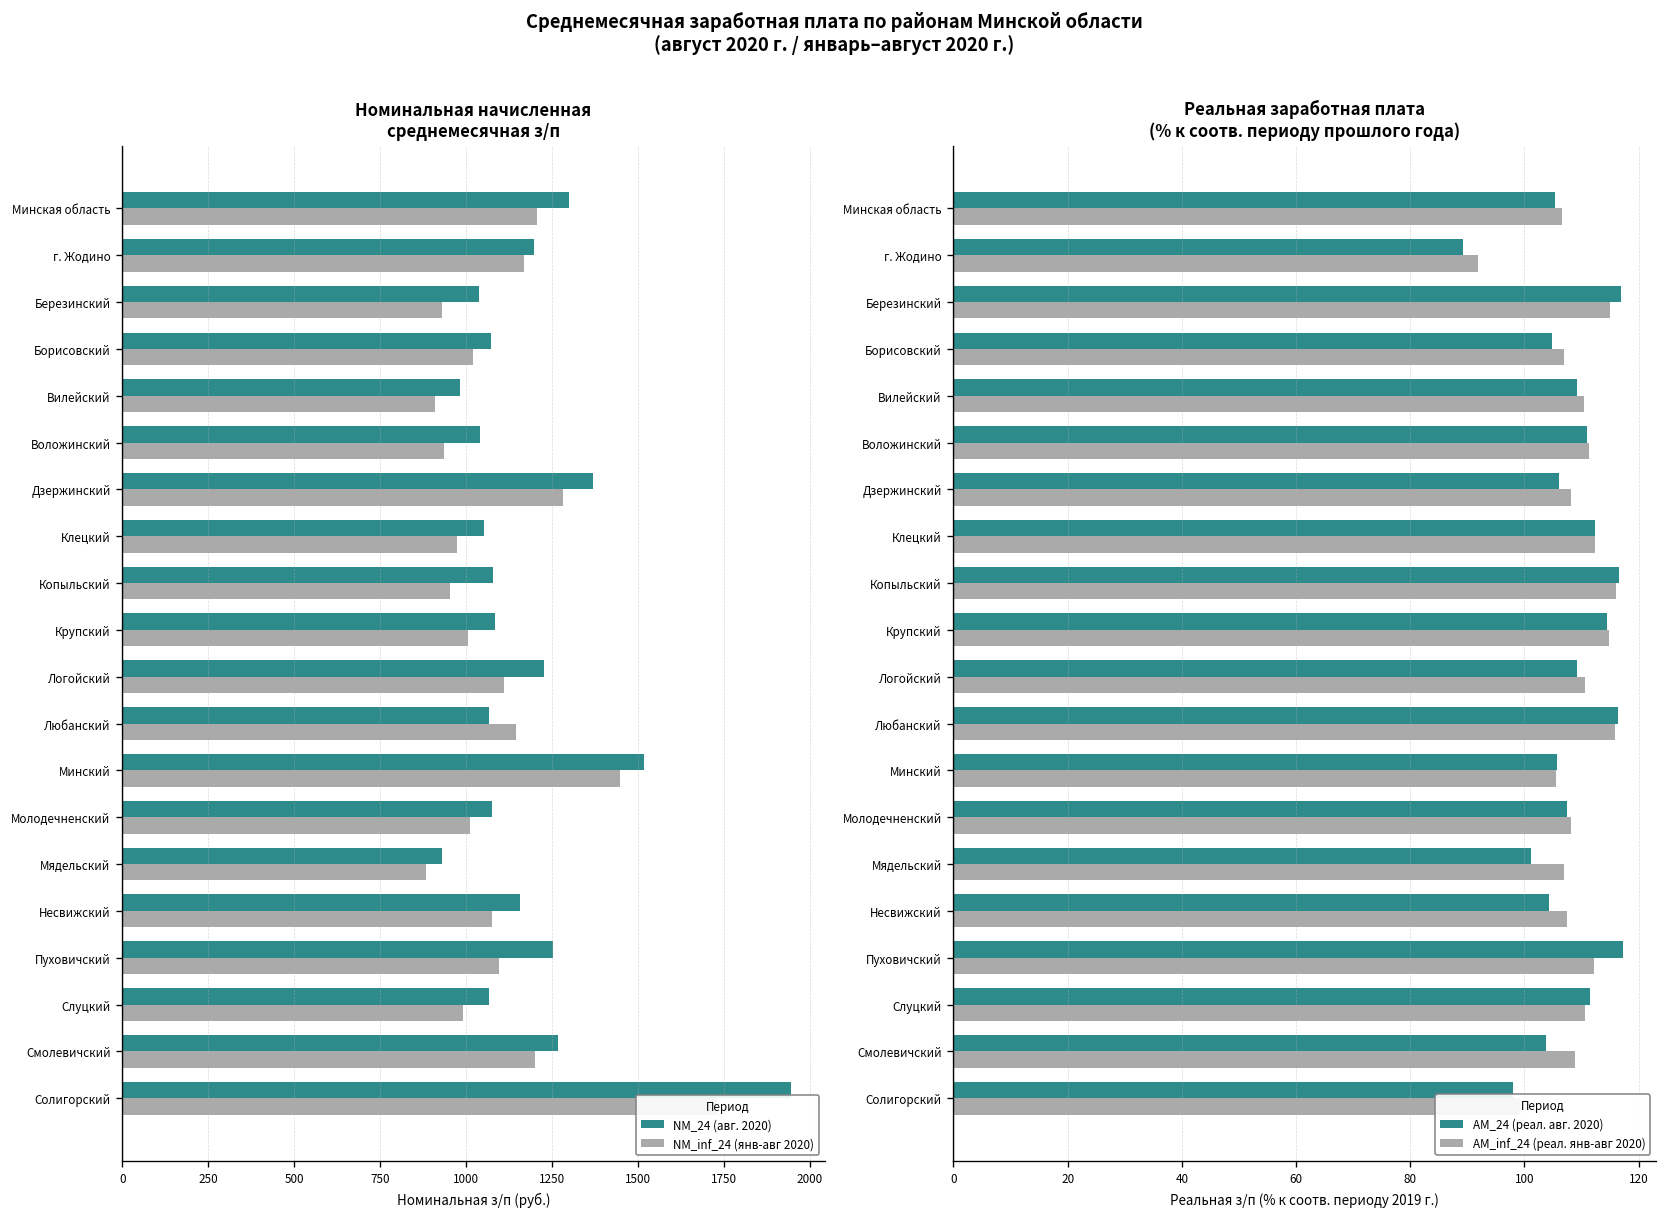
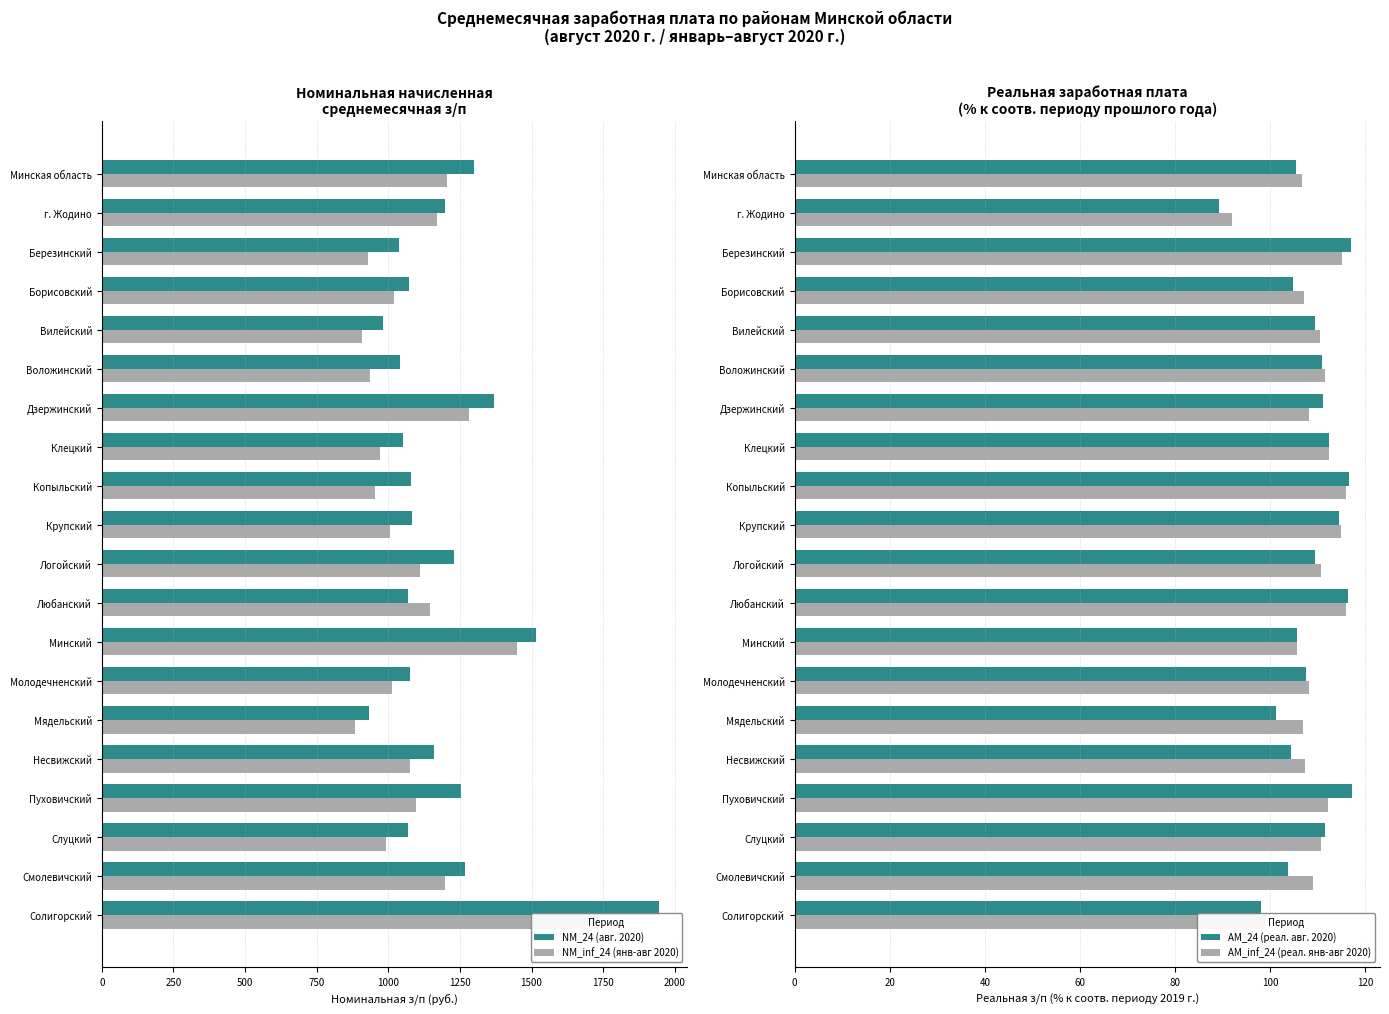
Реальная заработная плата (% к соотв. периоду прошлого года), AM_24 (реал. авг. 2020), Дзержинский: 106 -> 111
